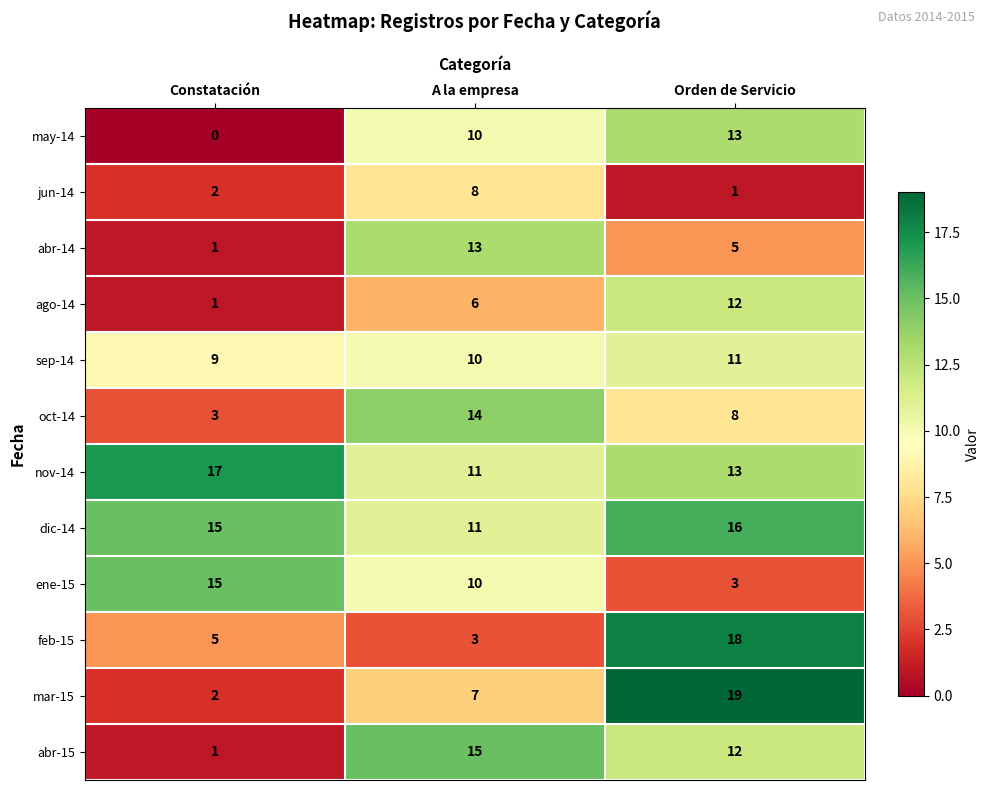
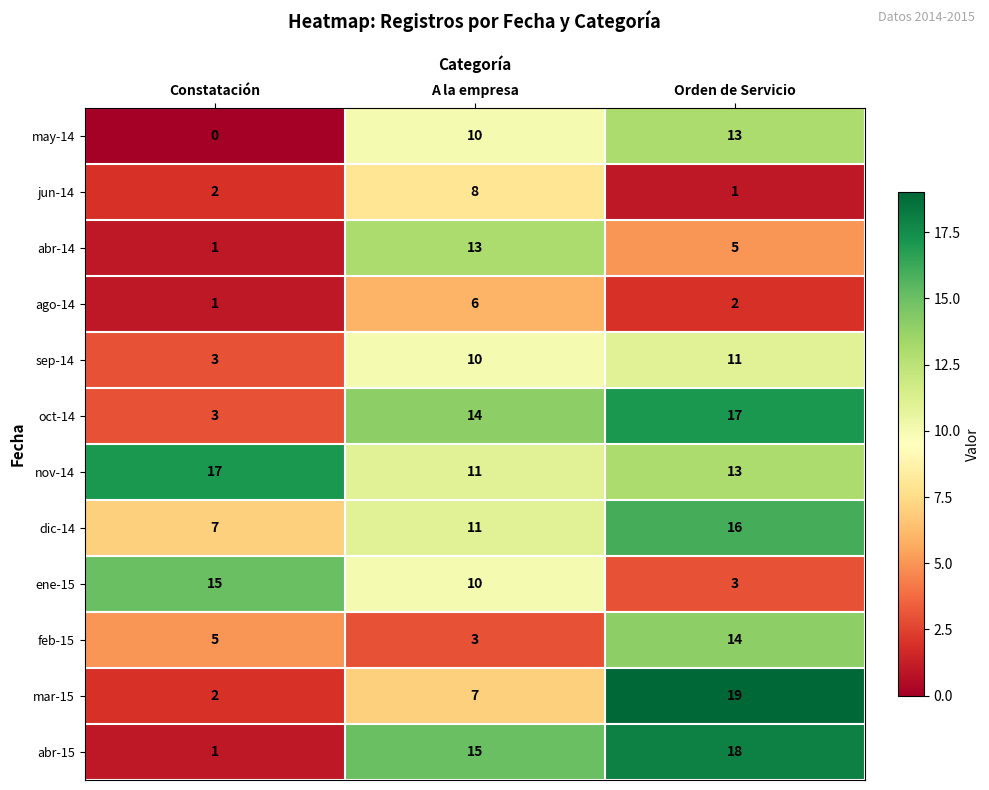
ago-14, Orden de Servicio: 12 -> 2
sep-14, Constatación: 9 -> 3
oct-14, Orden de Servicio: 8 -> 17
dic-14, Constatación: 15 -> 7
feb-15, Orden de Servicio: 18 -> 14
abr-15, Orden de Servicio: 12 -> 18
